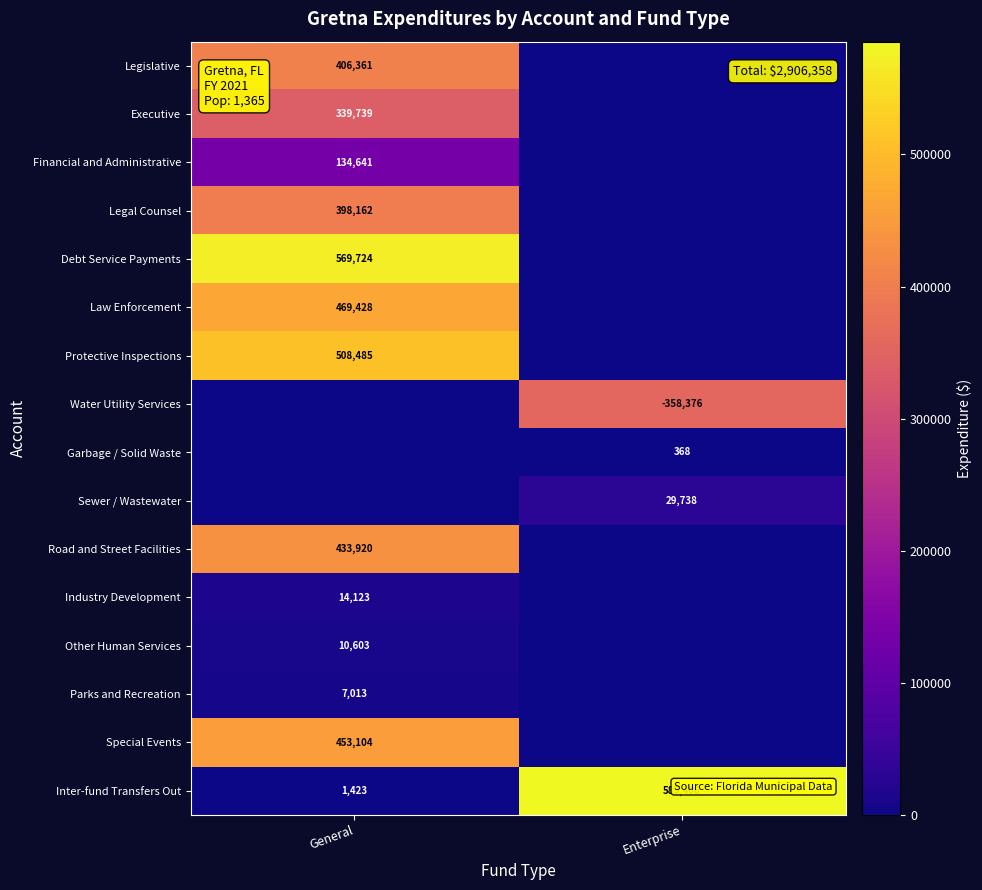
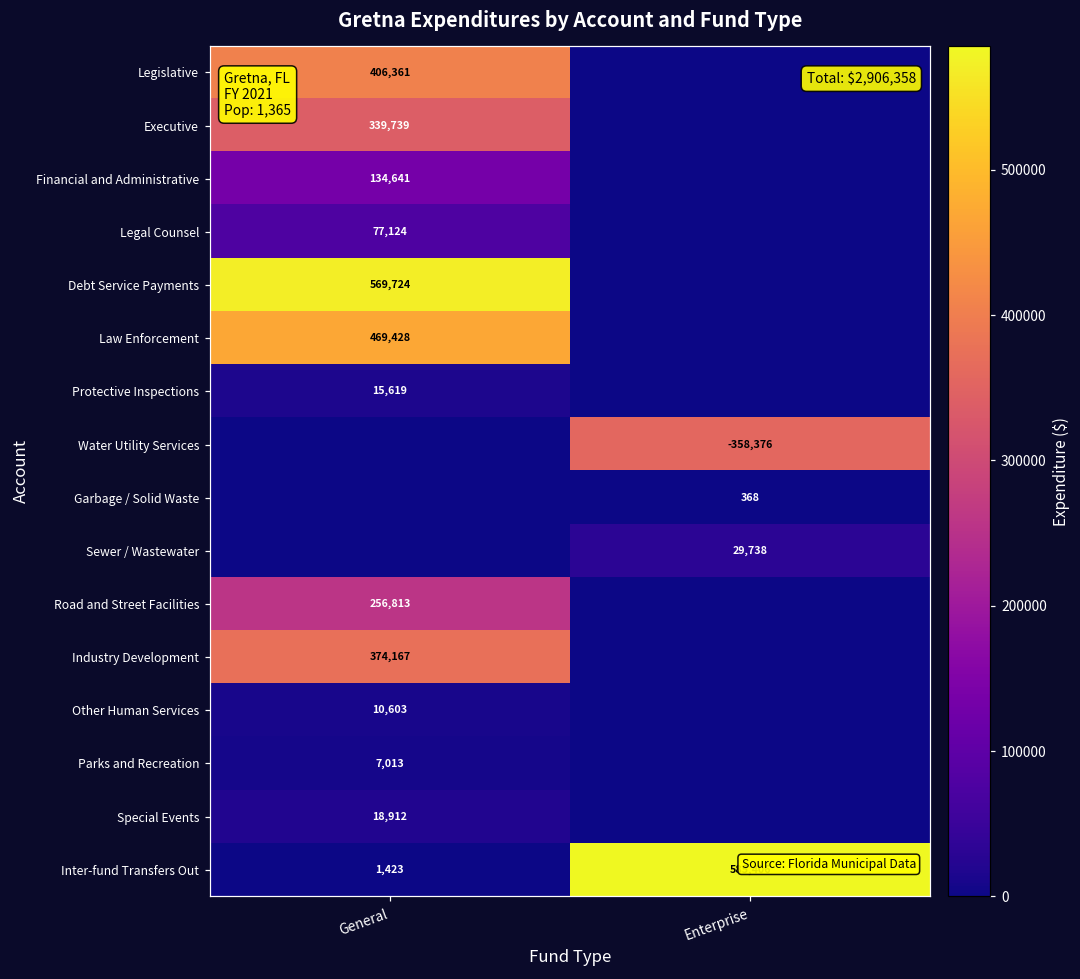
Legal Counsel, General: 398,162 -> 77,124
Protective Inspections, General: 508,485 -> 15,619
Road and Street Facilities, General: 433,920 -> 256,813
Industry Development, General: 14,123 -> 374,167
Special Events, General: 453,104 -> 18,912
